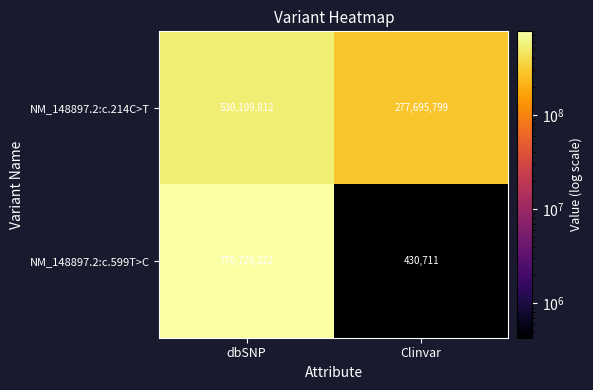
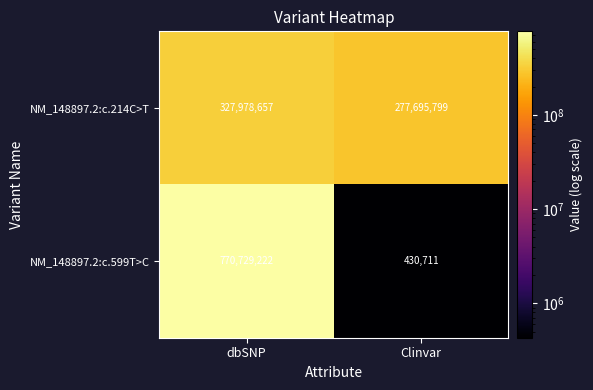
NM_148897.2:c.214C>T, dbSNP: 530,109,812 -> 327,978,657
